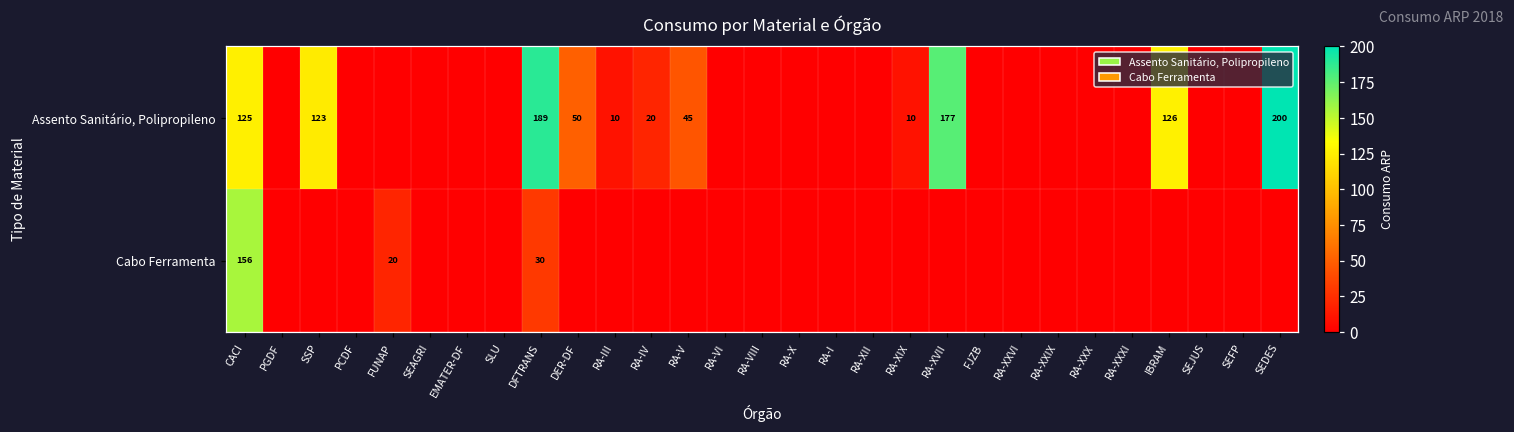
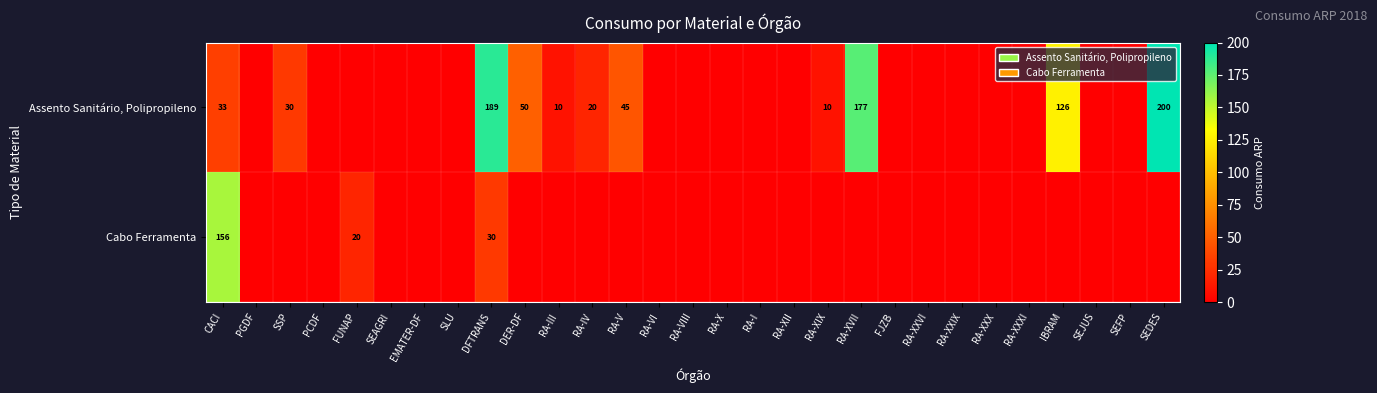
Assento Sanitário, Polipropileno, CACI: 125 -> 33
Assento Sanitário, Polipropileno, SSP: 123 -> 30
